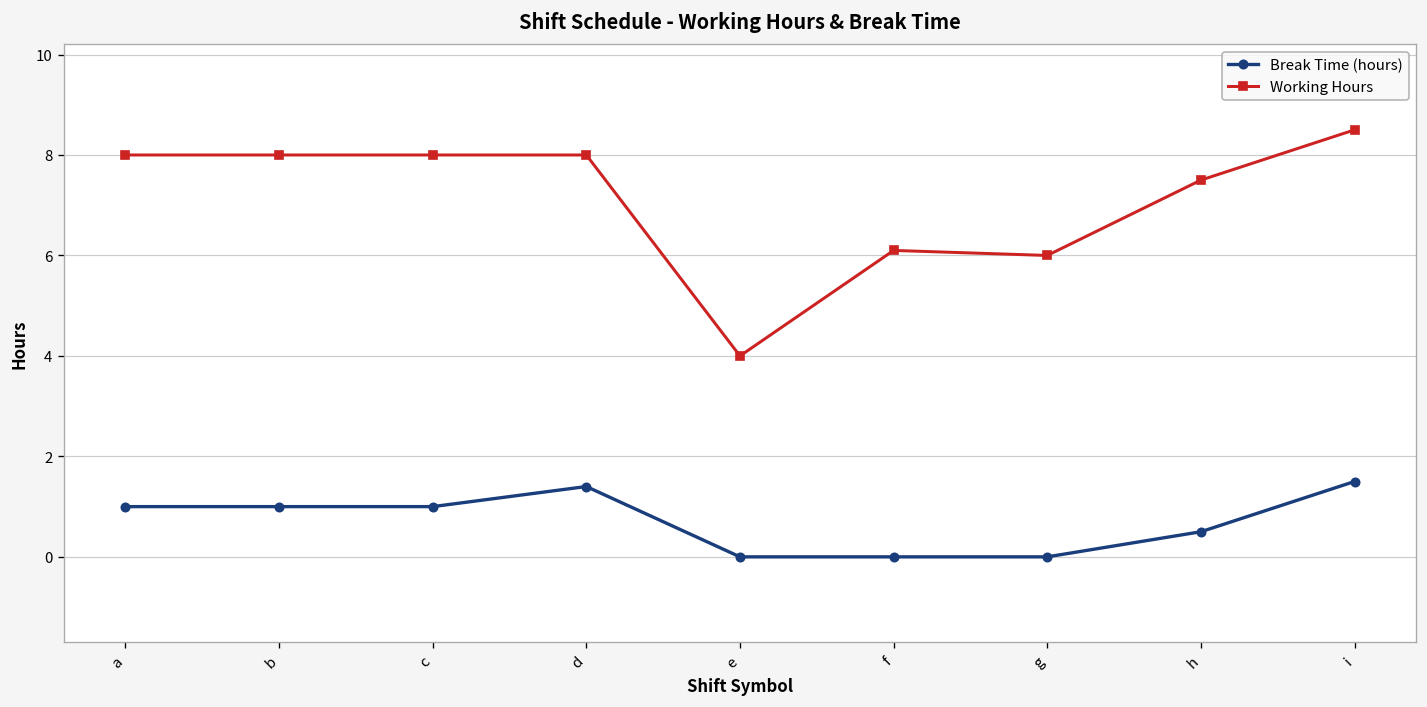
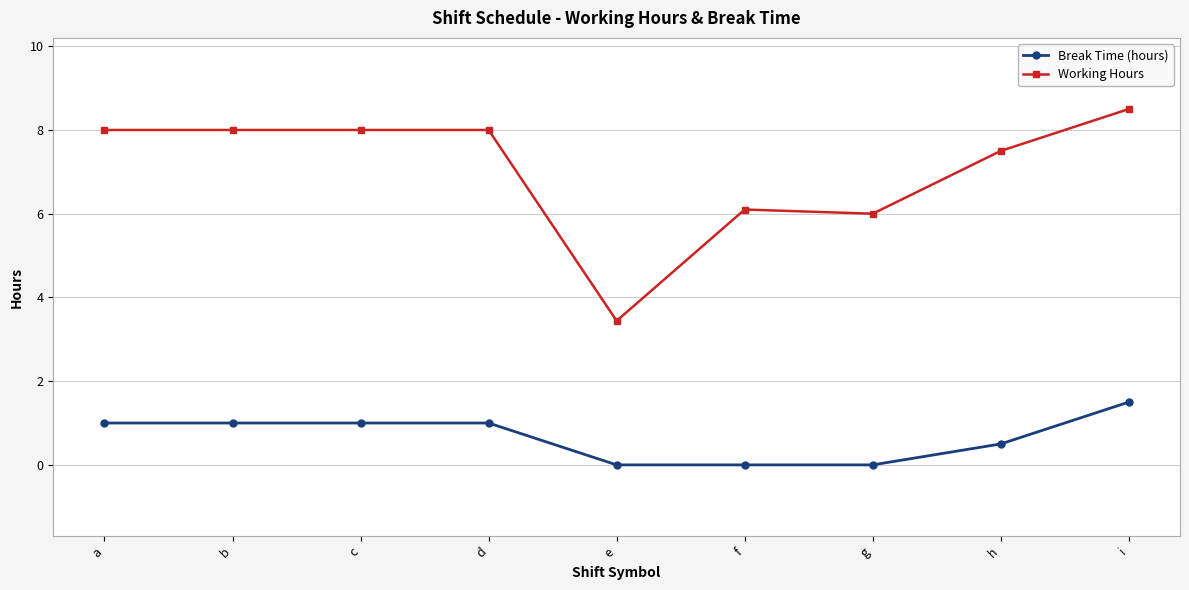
Break Time (hours), d: 1.4 -> 1.0
Working Hours, e: 4.0 -> 3.4
